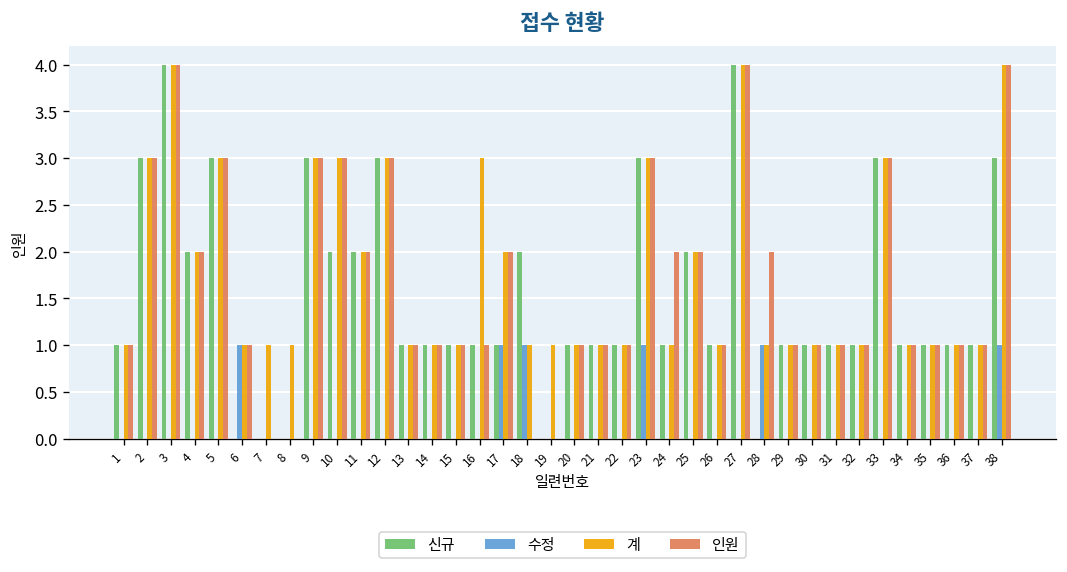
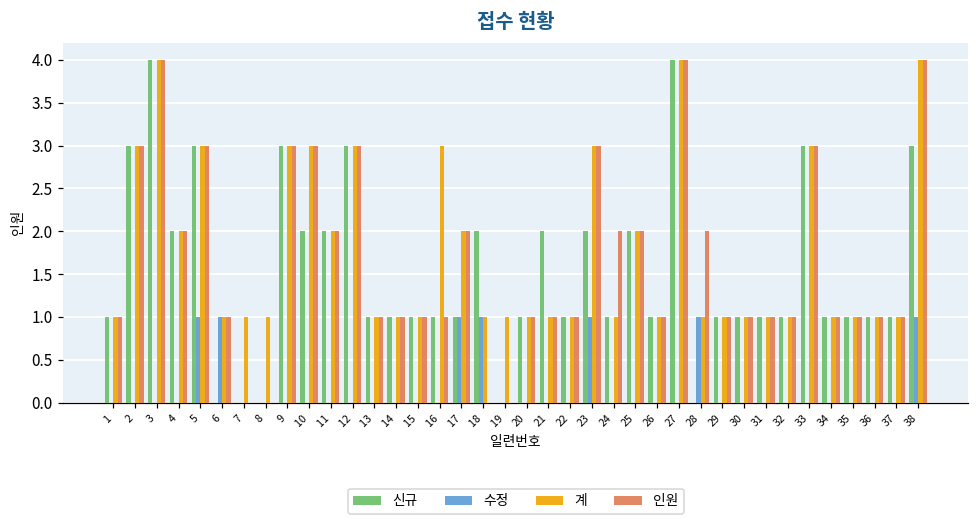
수정, 5: 0 -> 1
신규, 21: 1 -> 2
신규, 23: 3 -> 2
